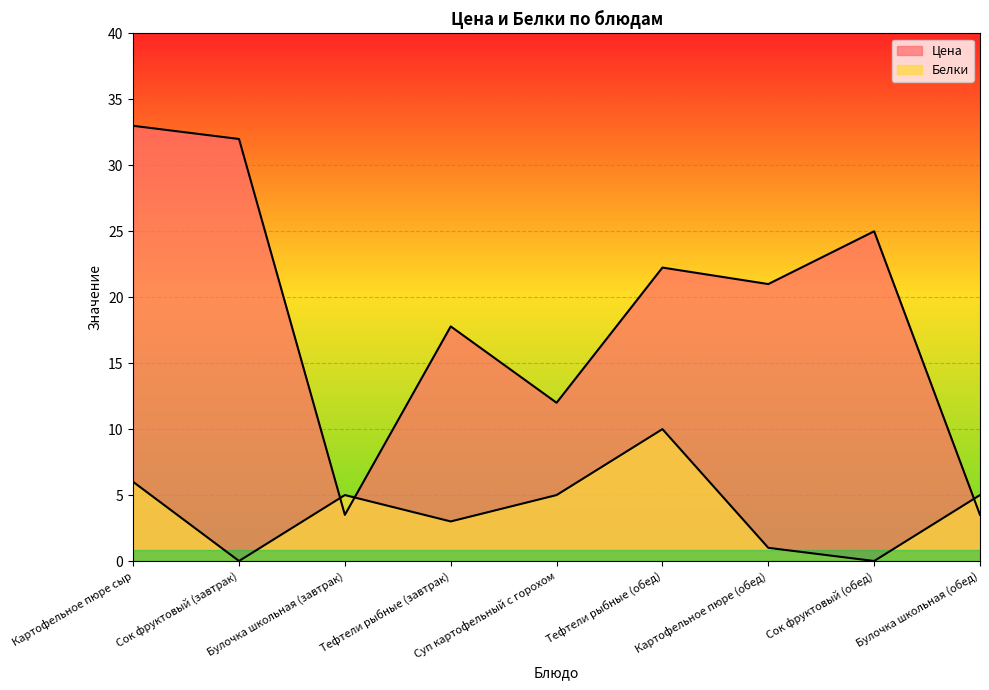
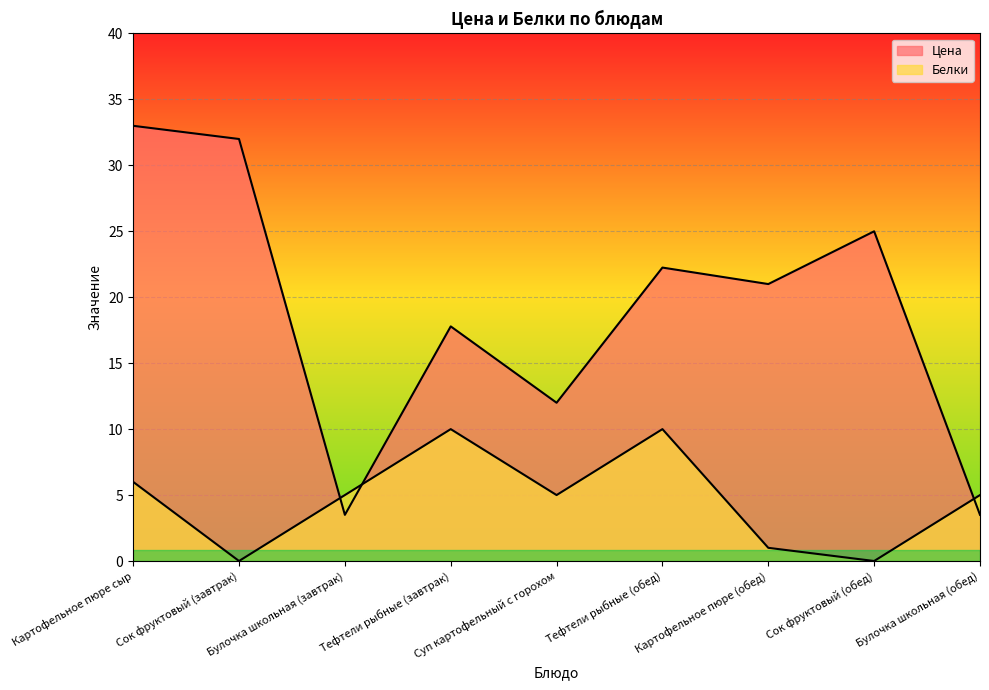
Белки, Тефтели рыбные (завтрак): 3 -> 10
